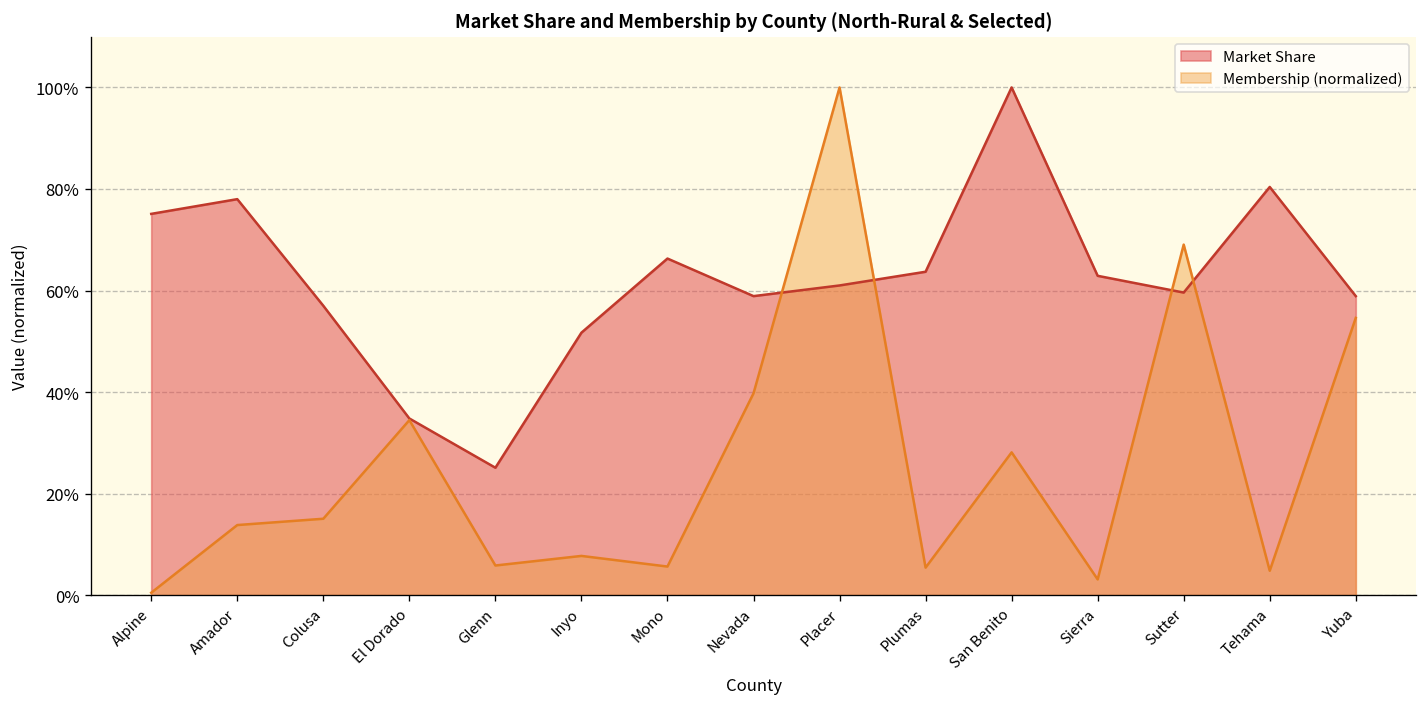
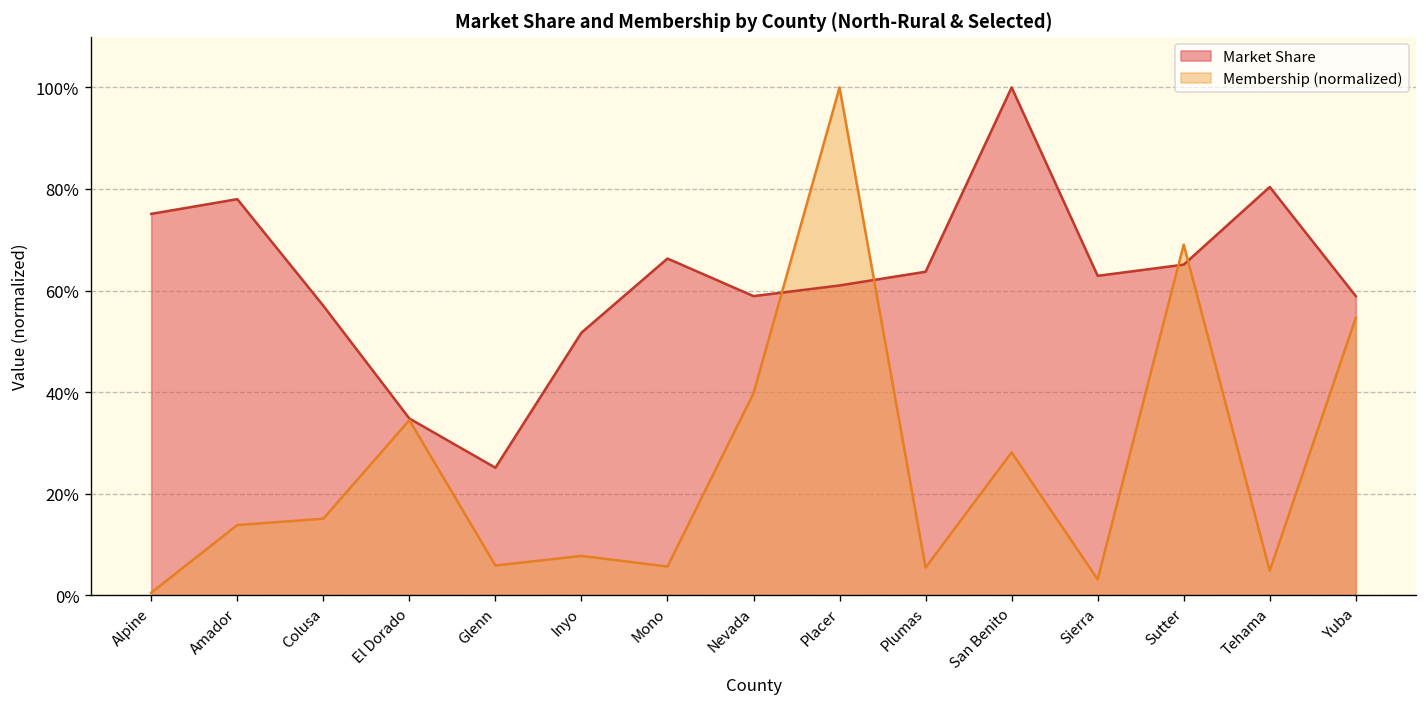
Market Share, Sutter: 60% -> 65%
